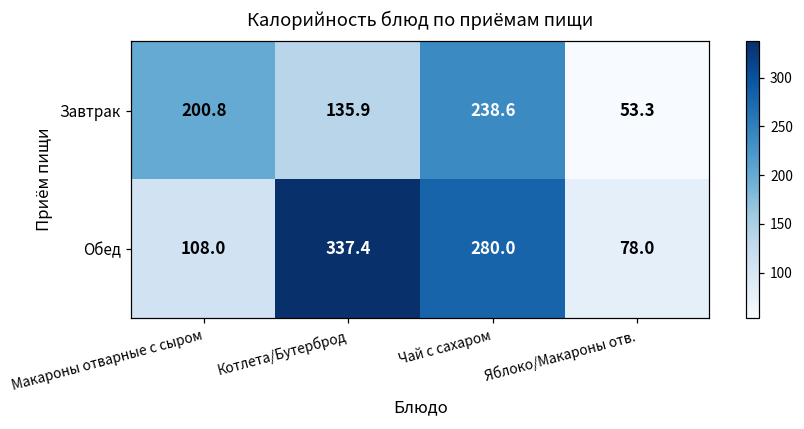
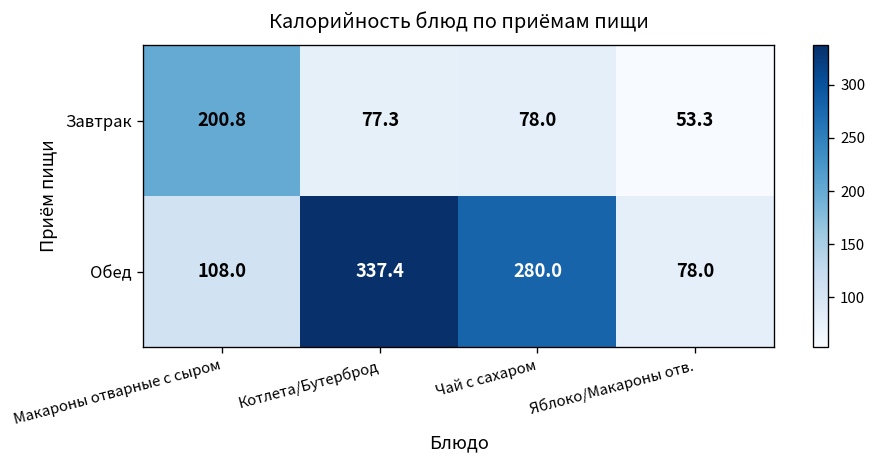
Завтрак, Котлета/Бутерброд: 135.9 -> 77.3
Завтрак, Чай с сахаром: 238.6 -> 78.0
